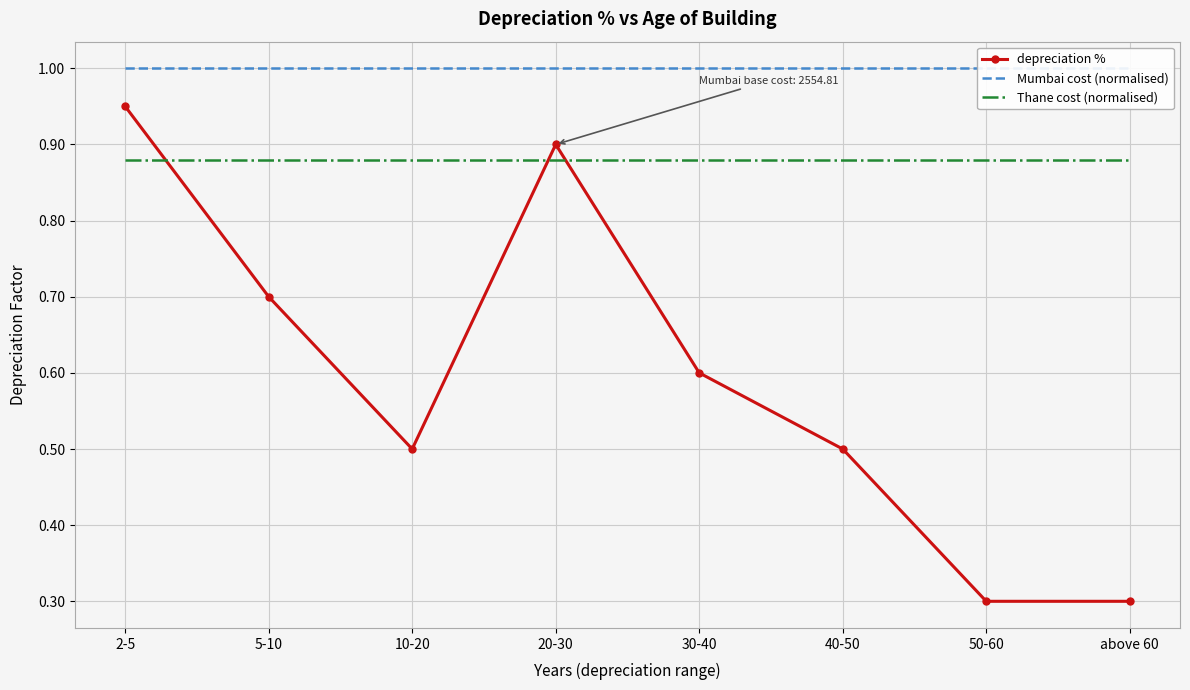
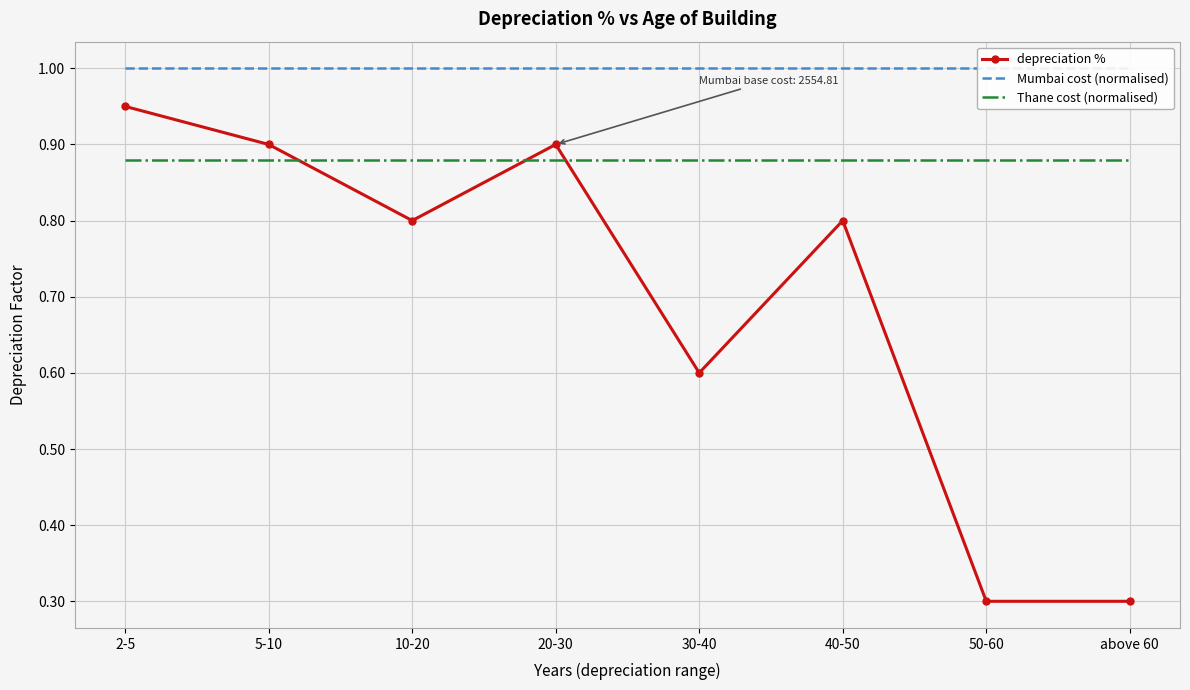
depreciation %, 5-10: 0.7 -> 0.9
depreciation %, 10-20: 0.5 -> 0.8
depreciation %, 40-50: 0.5 -> 0.8
